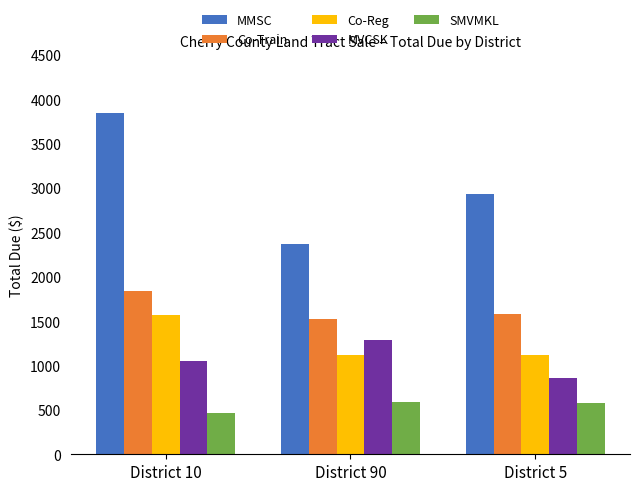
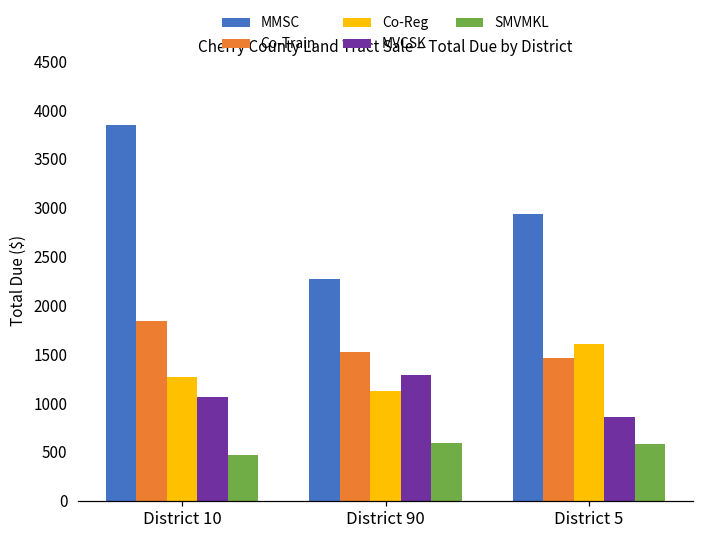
Co-Reg, District 10: 1600 -> 1300
MMSC, District 90: 2400 -> 2300
Co-Train, District 5: 1600 -> 1500
Co-Reg, District 5: 1100 -> 1600
